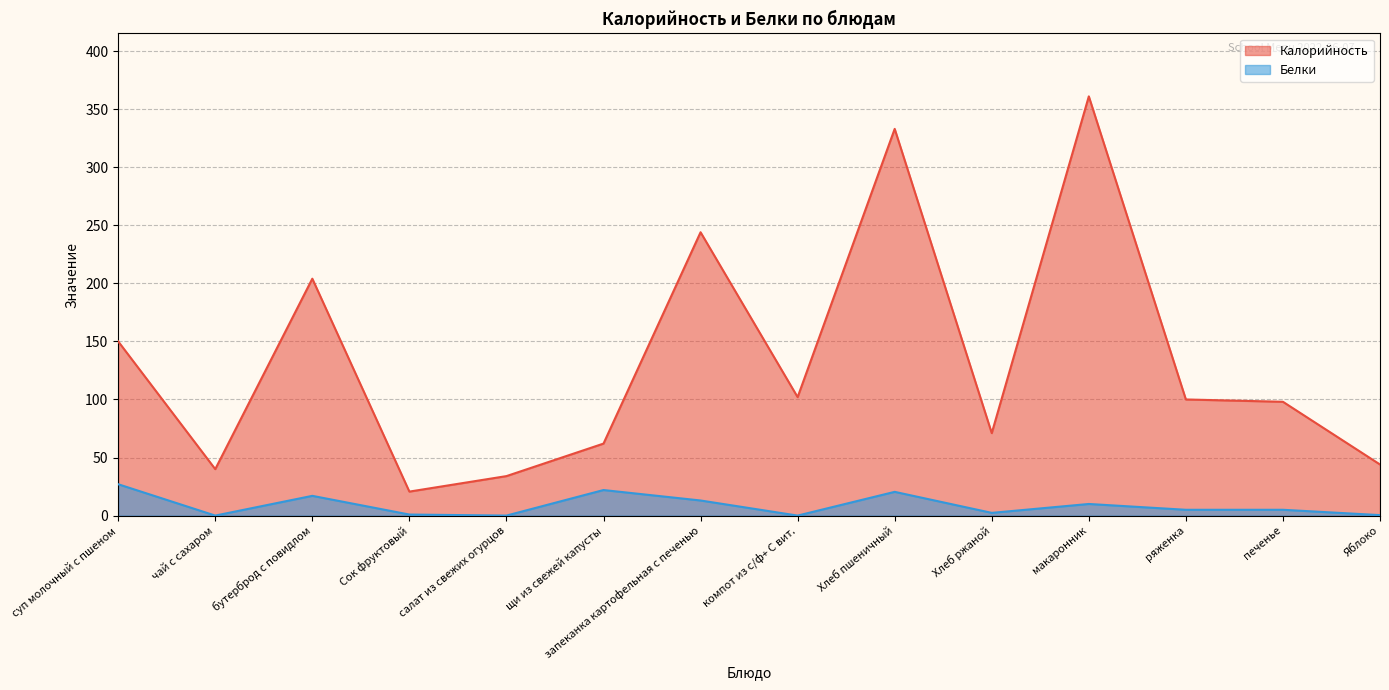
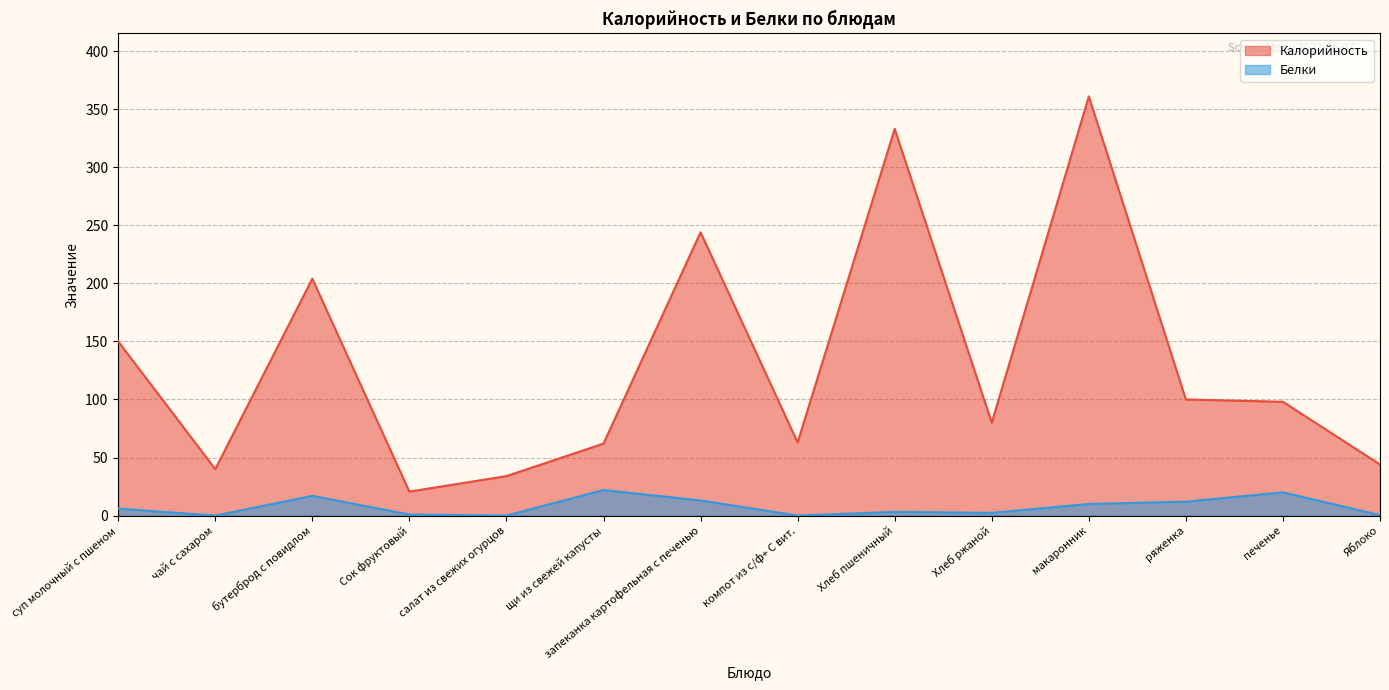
Белки, суп молочный с пшеном: 27 -> 6
Калорийность, компот из с/ф+ С вит.: 102 -> 63
Белки, Хлеб пшеничный: 20 -> 3
Калорийность, Хлеб ржаной: 71 -> 80
Белки, ряженка: 5 -> 12
Белки, печенье: 5 -> 20
